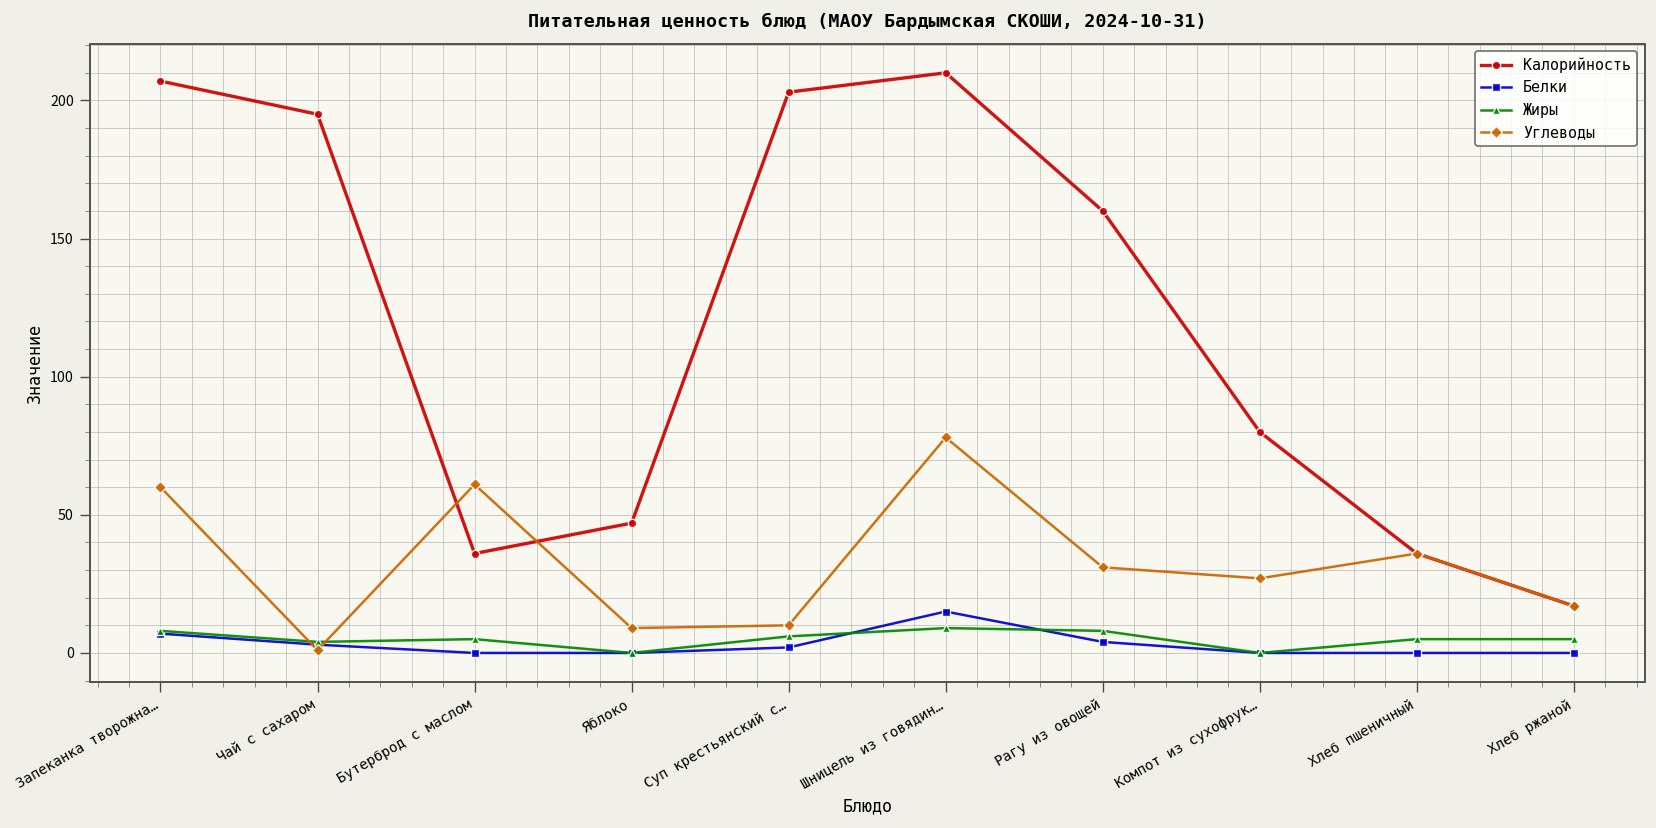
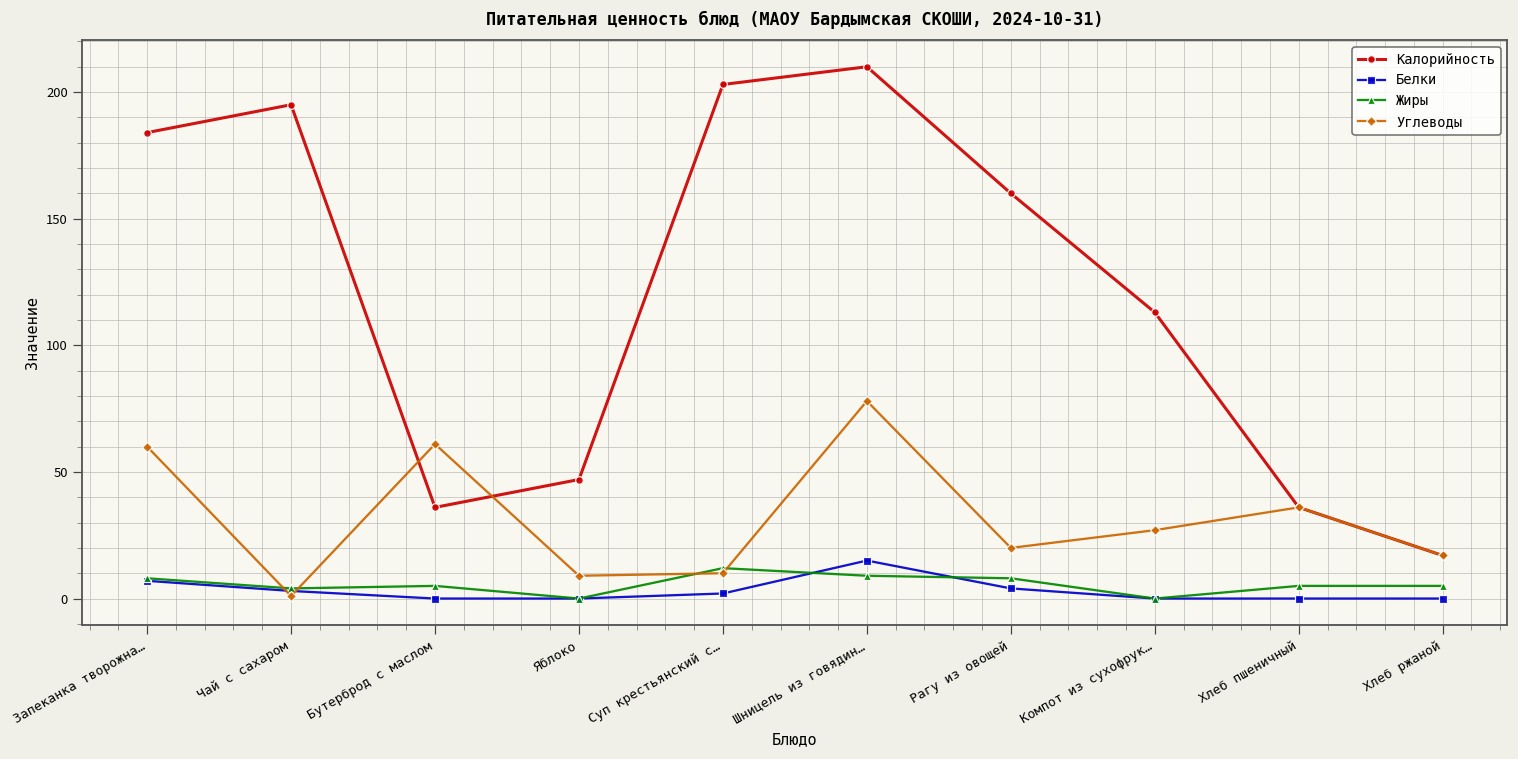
Калорийность, Запеканка творожна…: 207 -> 184
Жиры, Суп крестьянский с…: 6 -> 12
Углеводы, Рагу из овощей: 31 -> 20
Калорийность, Компот из сухофрук…: 80 -> 113
